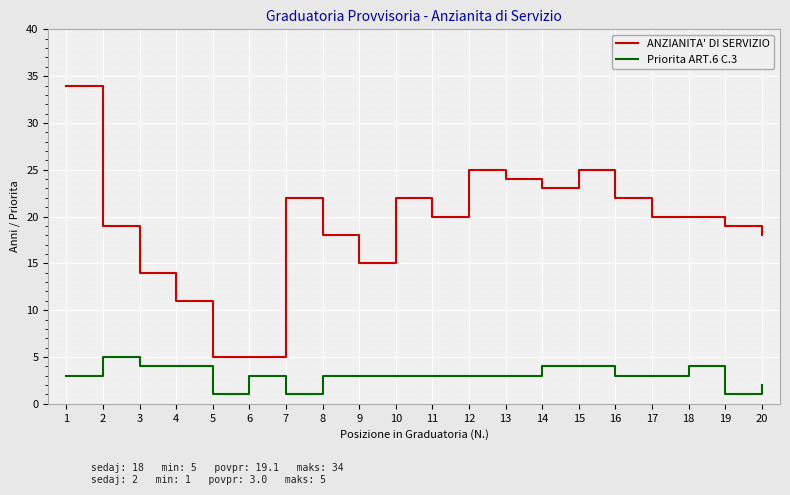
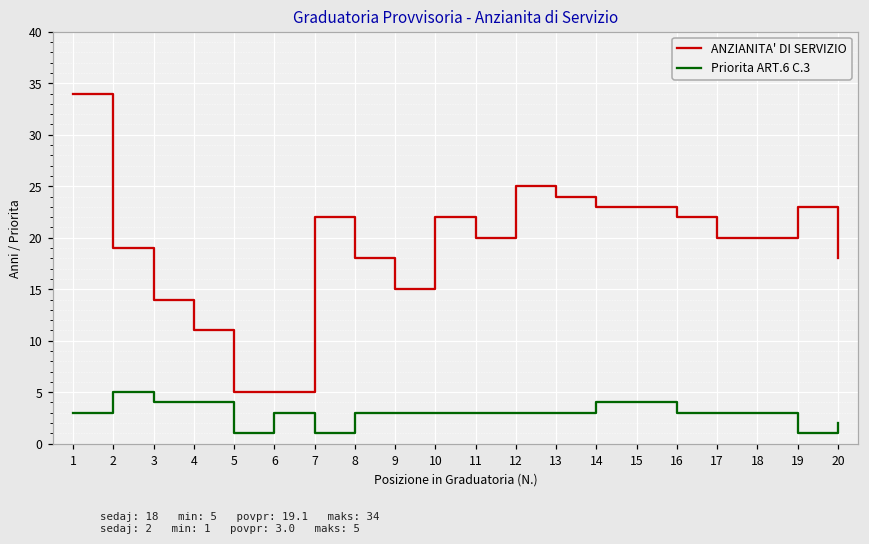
ANZIANITA' DI SERVIZIO, 15: 25 -> 23
Priorita ART.6 C.3, 18: 4 -> 3
ANZIANITA' DI SERVIZIO, 19: 19 -> 23
